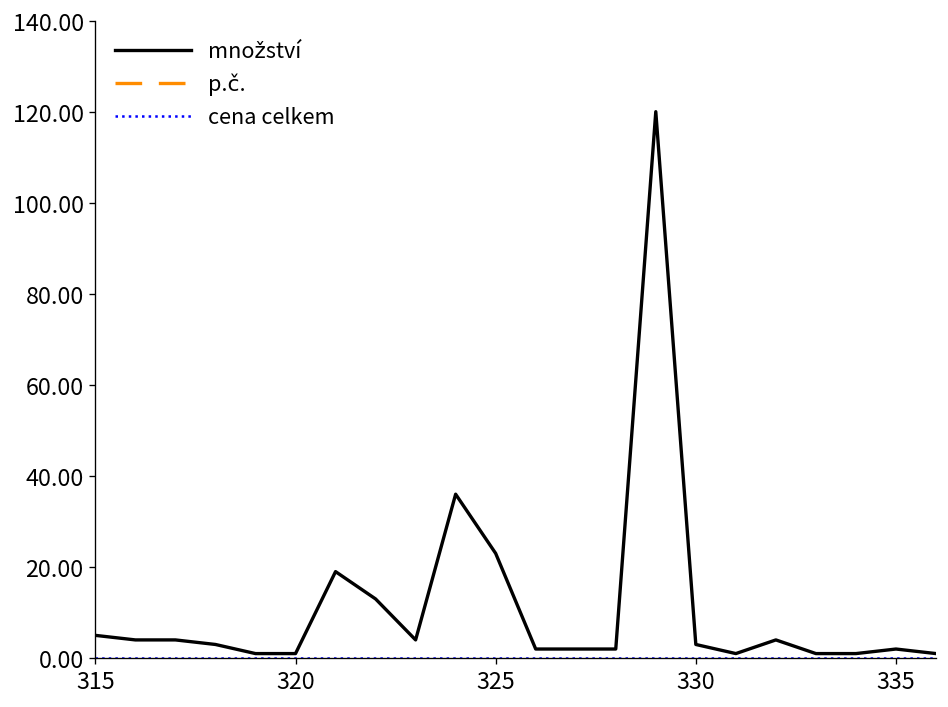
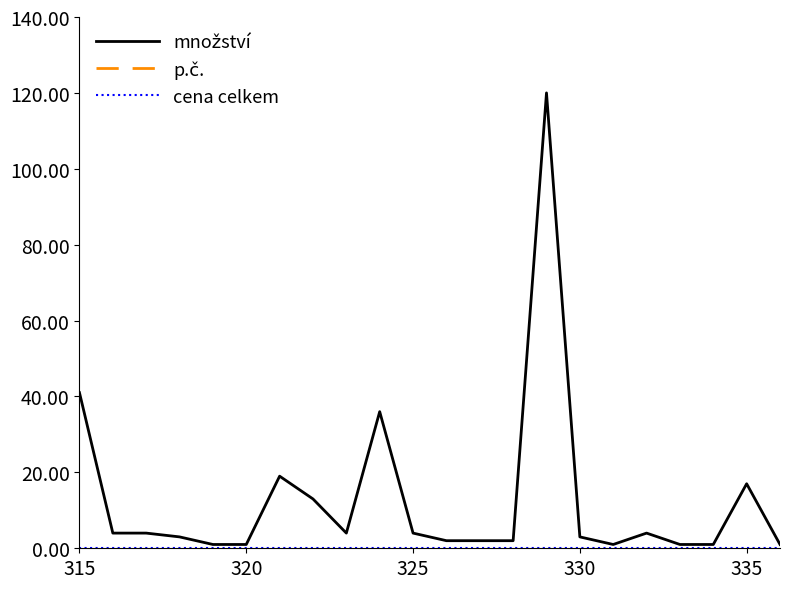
množství, 315: 5 -> 41
množství, 325: 23 -> 4
množství, 335: 2 -> 17
